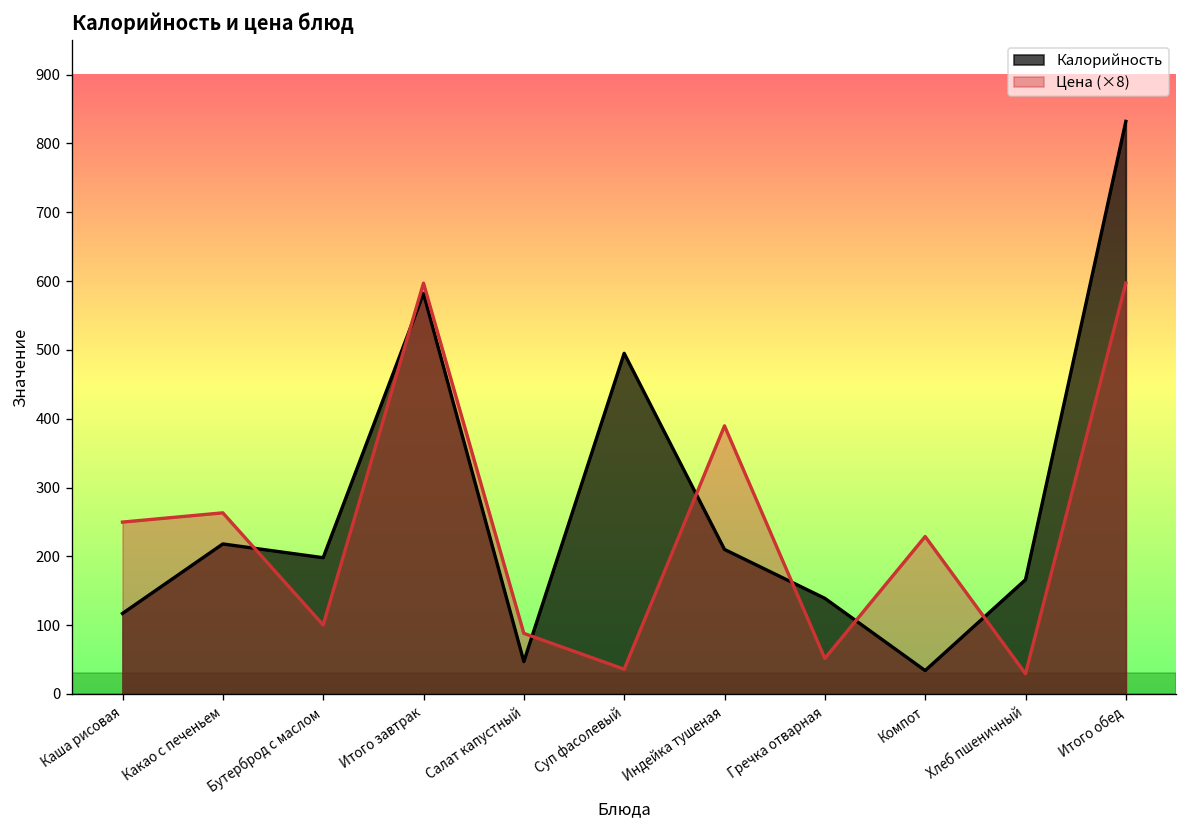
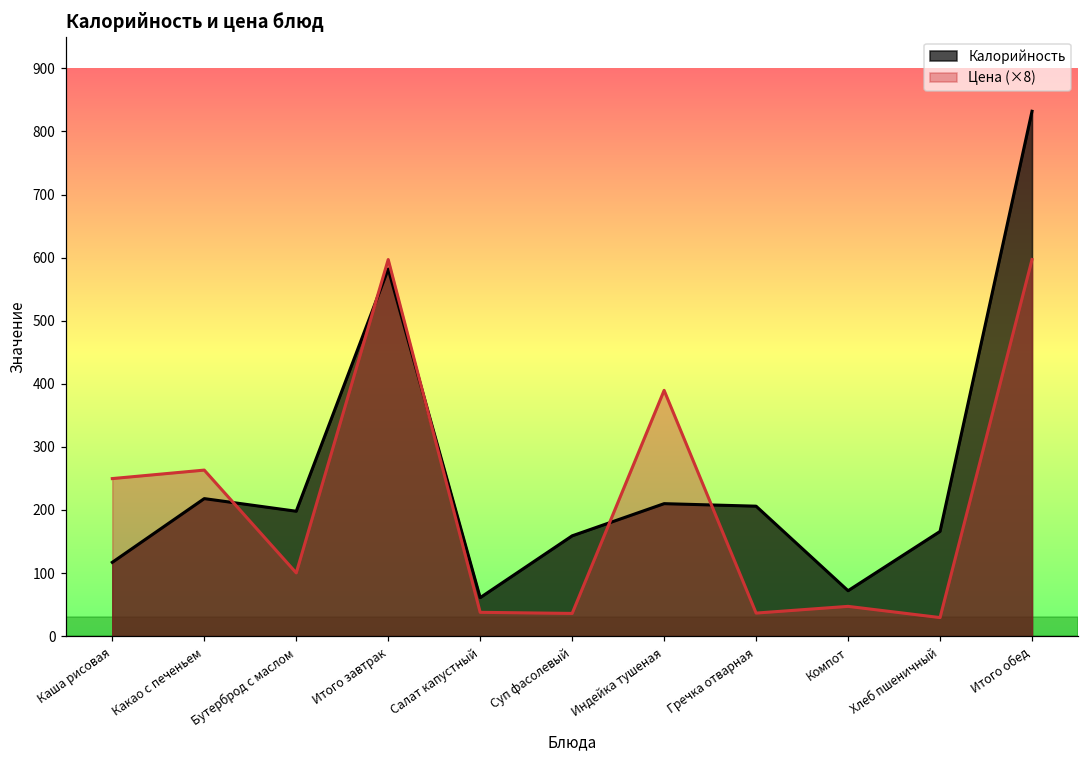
Калорийность, Салат капустный: 50 -> 60
Цена (×8), Салат капустный: 90 -> 40
Калорийность, Суп фасолевый: 500 -> 160
Калорийность, Гречка отварная: 140 -> 210
Цена (×8), Гречка отварная: 50 -> 40
Калорийность, Компот: 30 -> 70
Цена (×8), Компот: 230 -> 50
